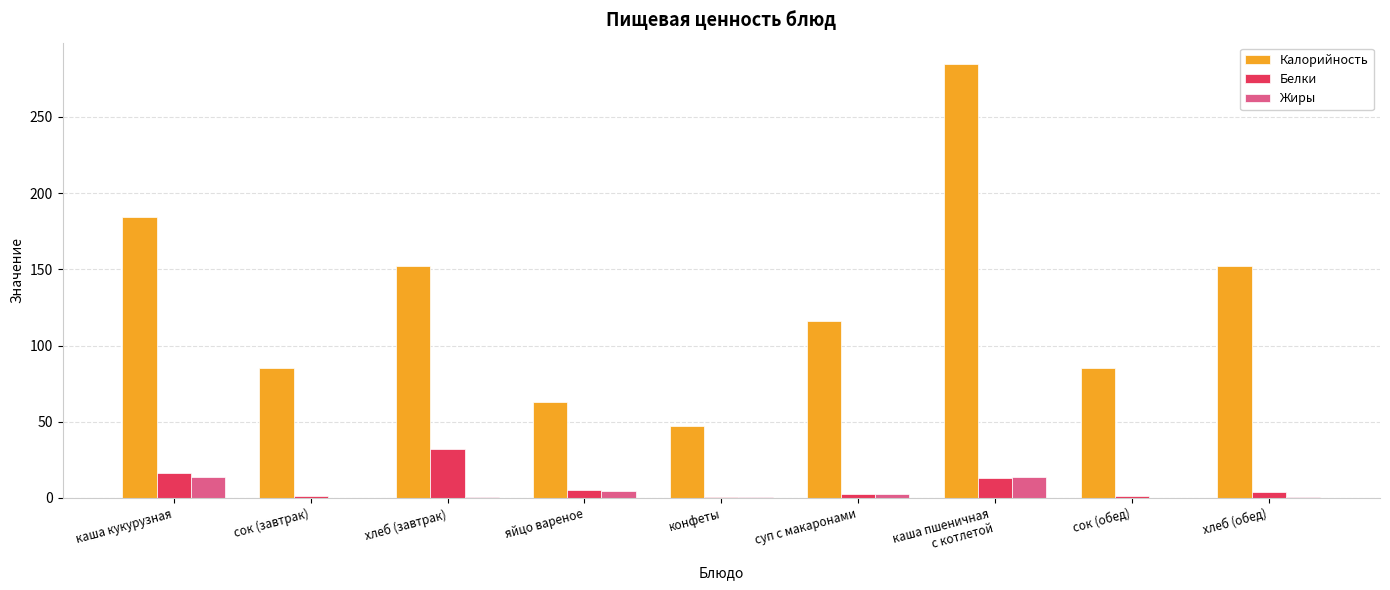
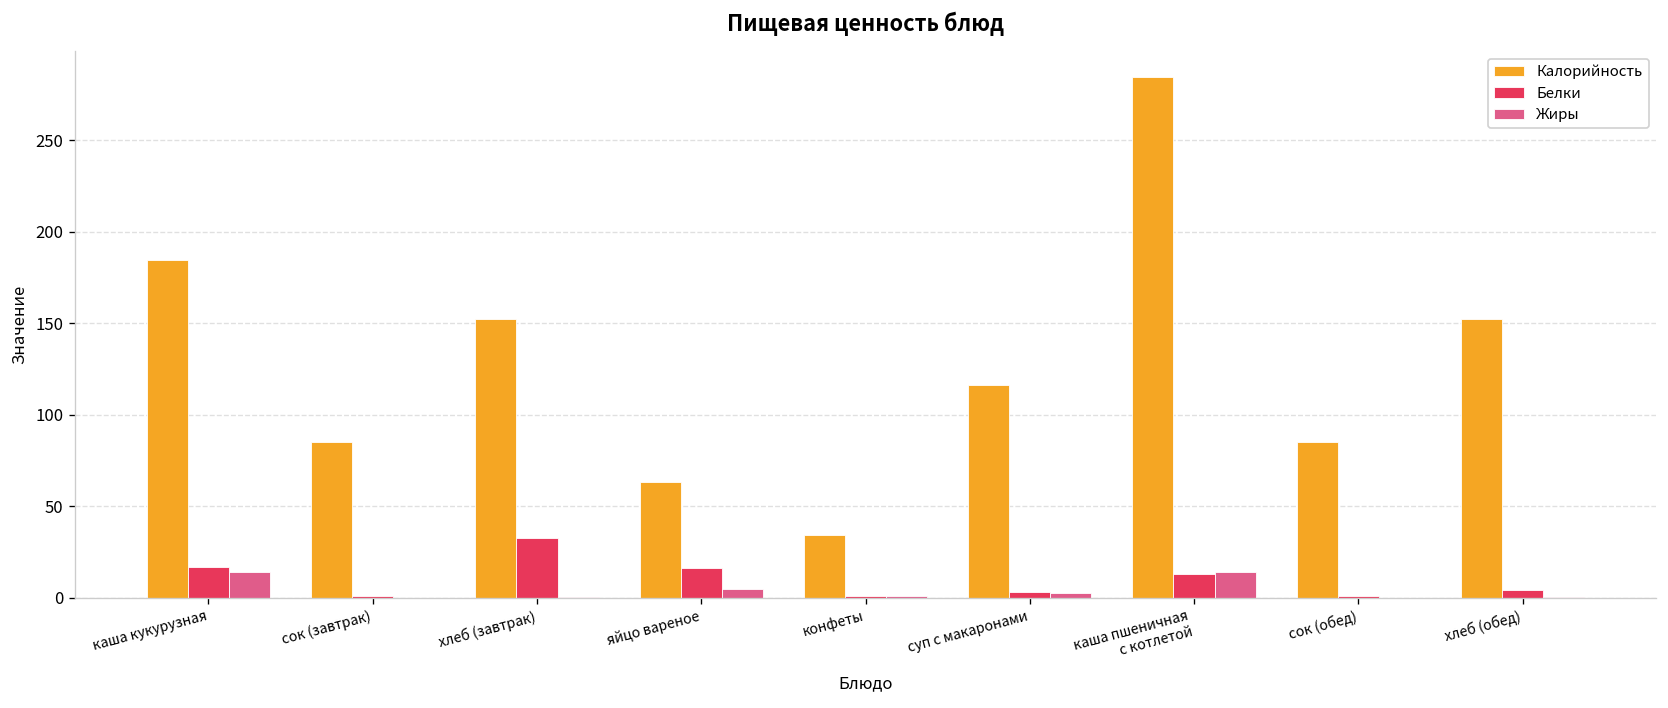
Белки, яйцо вареное: 5 -> 16
Калорийность, конфеты: 47 -> 34
